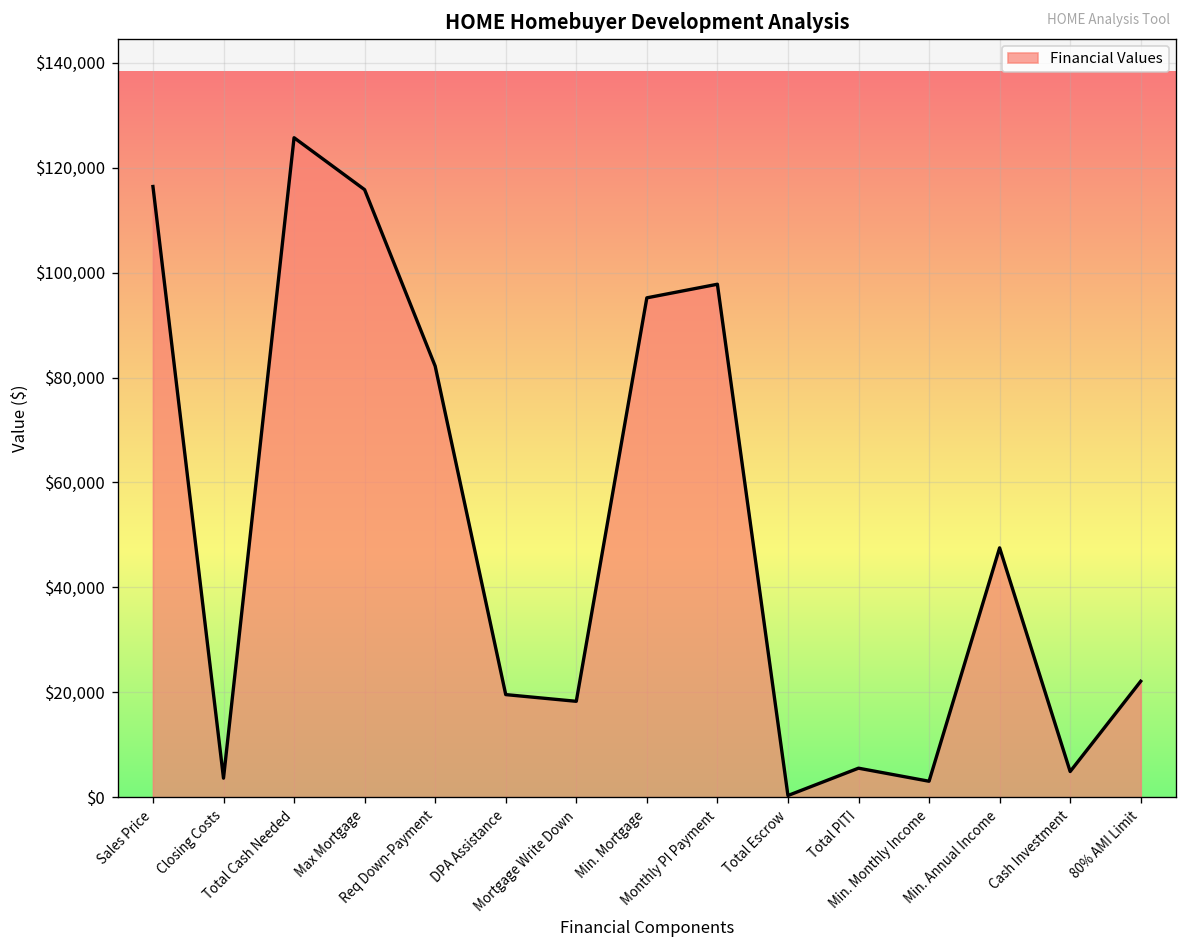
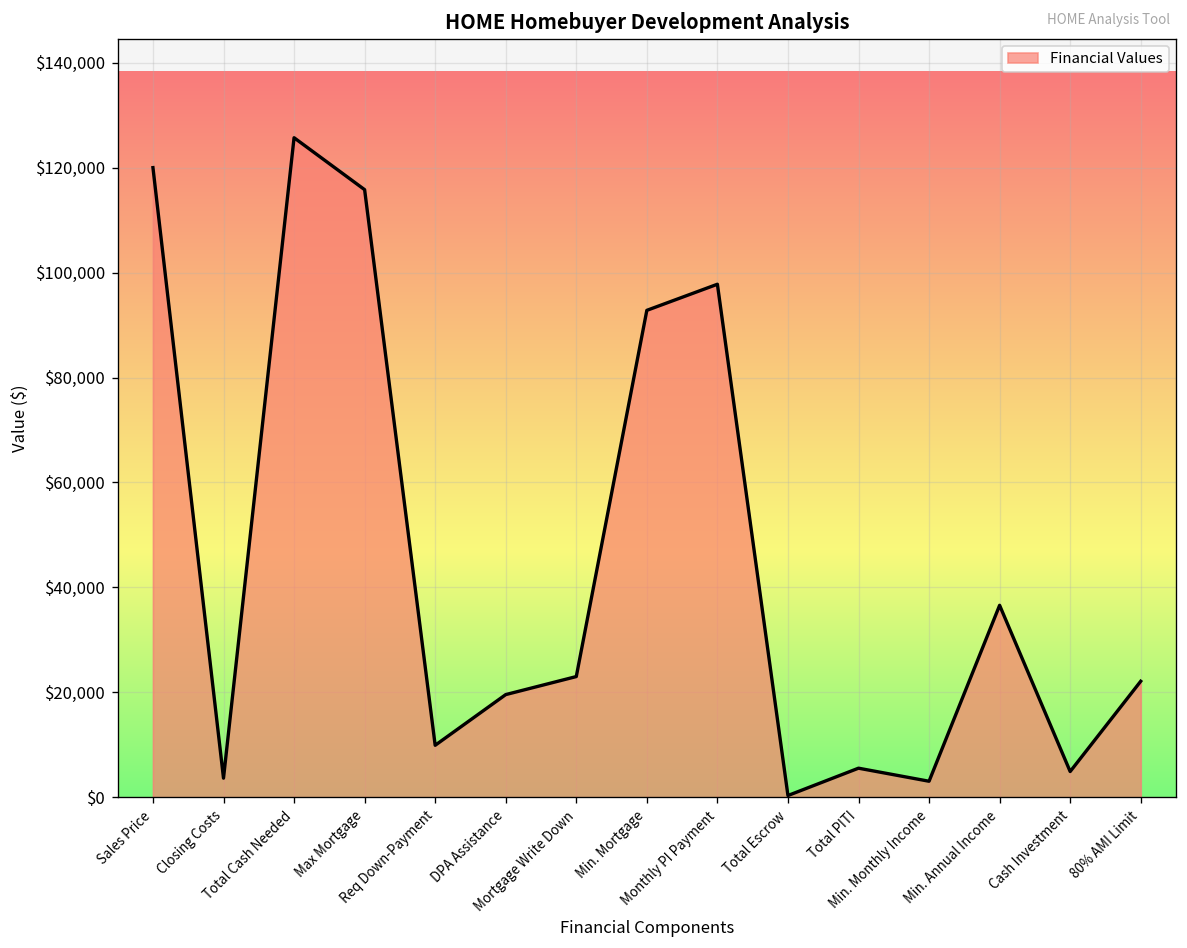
Sales Price: $116,000 -> $120,000
Req Down-Payment: $82,000 -> $10,000
Mortgage Write Down: $18,000 -> $23,000
Min. Mortgage: $95,000 -> $93,000
Min. Annual Income: $48,000 -> $37,000
